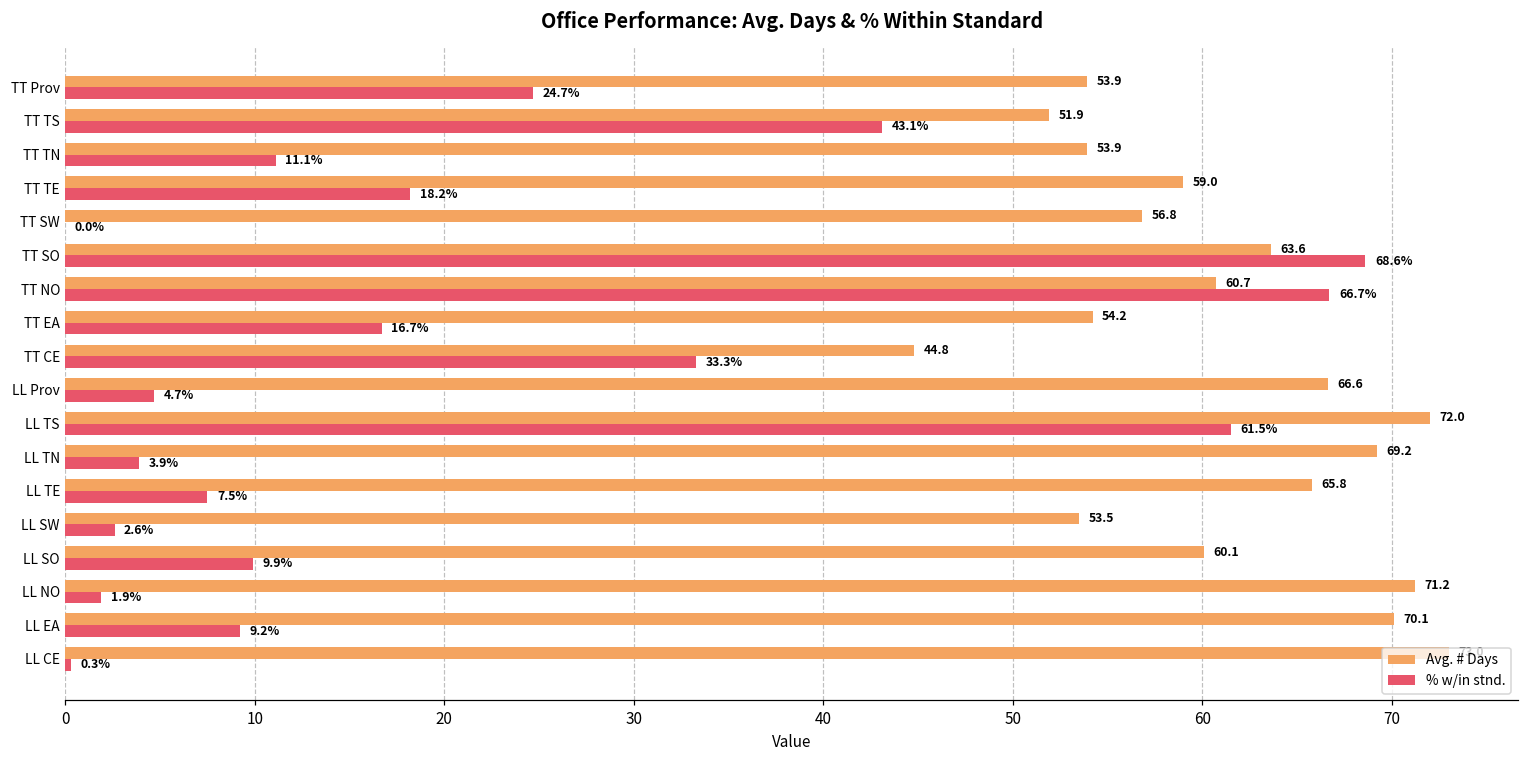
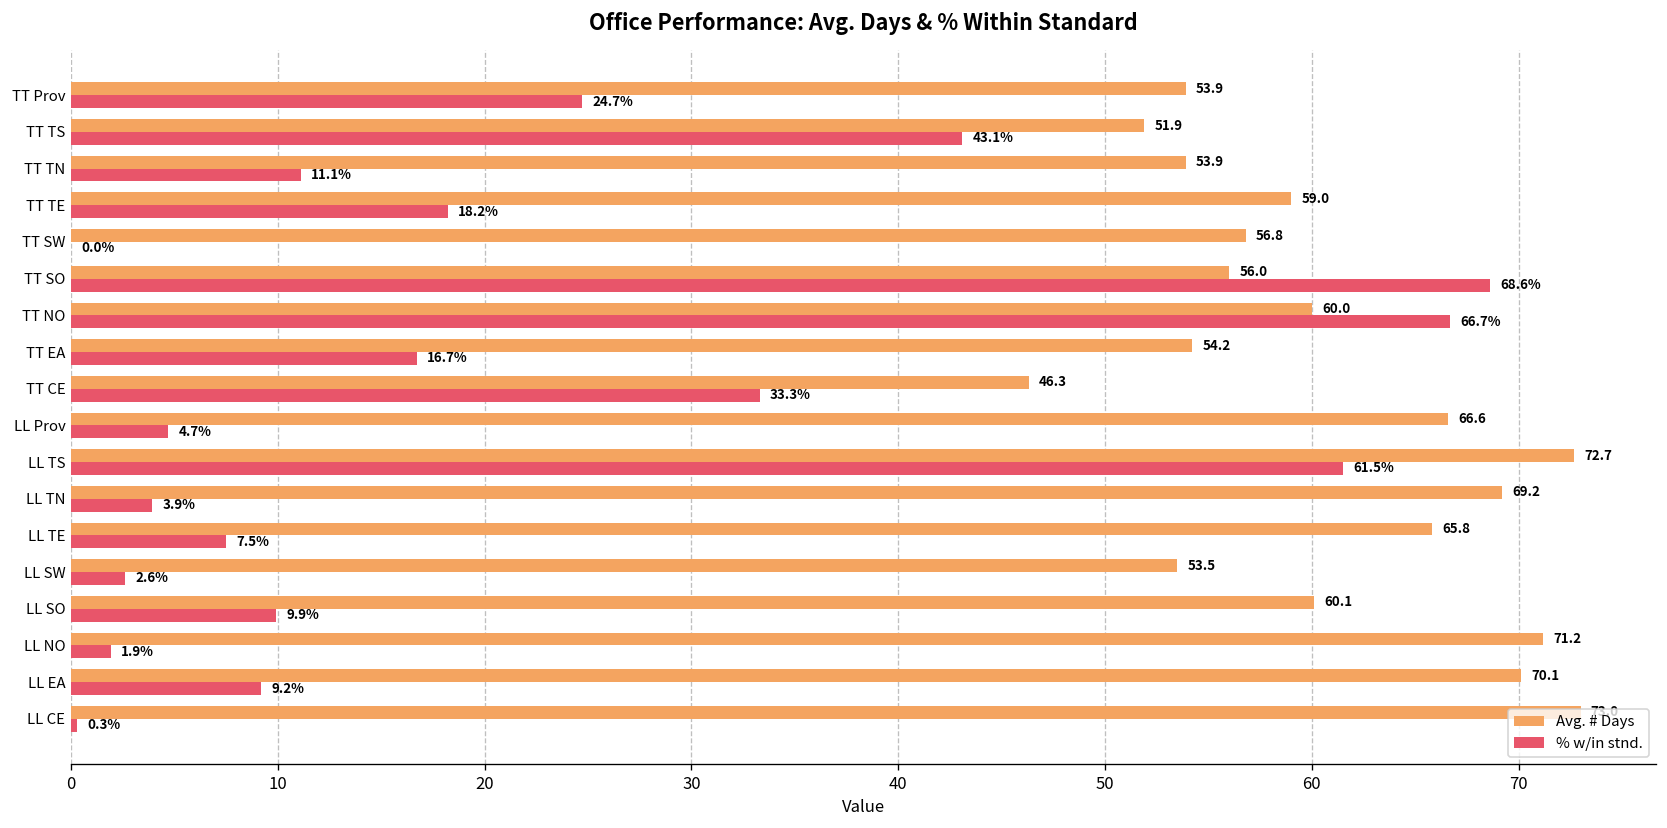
Avg. # Days, TT SO: 63.6 -> 56.0
Avg. # Days, TT NO: 60.7 -> 60.0
Avg. # Days, TT CE: 44.8 -> 46.3
Avg. # Days, LL TS: 72.0 -> 72.7
